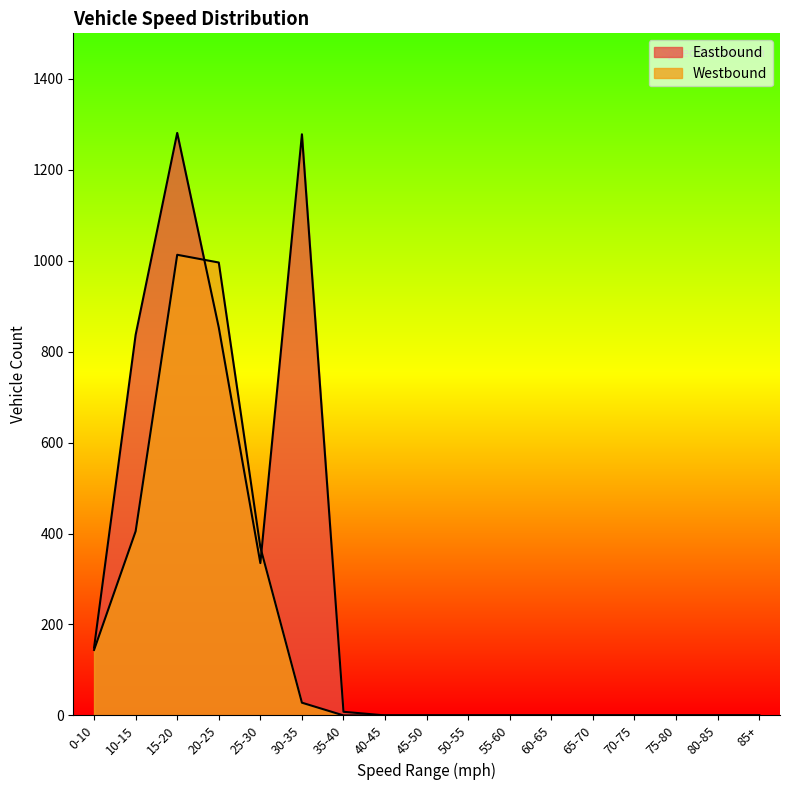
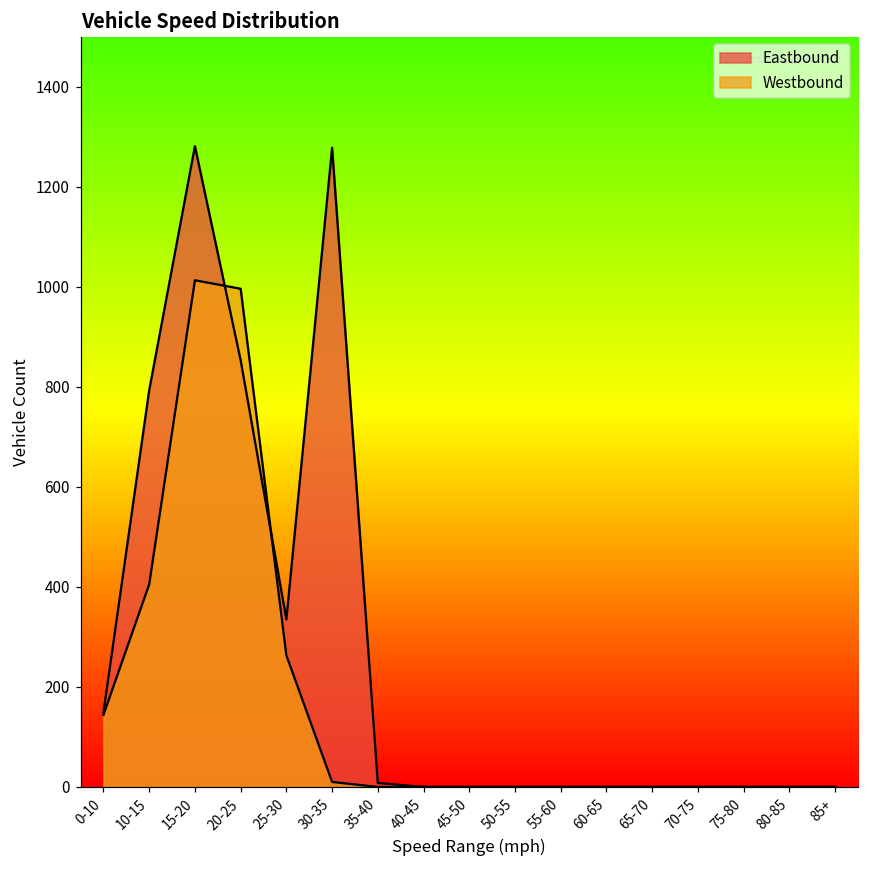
Eastbound, 10-15: 840 -> 790
Westbound, 25-30: 370 -> 260
Westbound, 30-35: 30 -> 10
